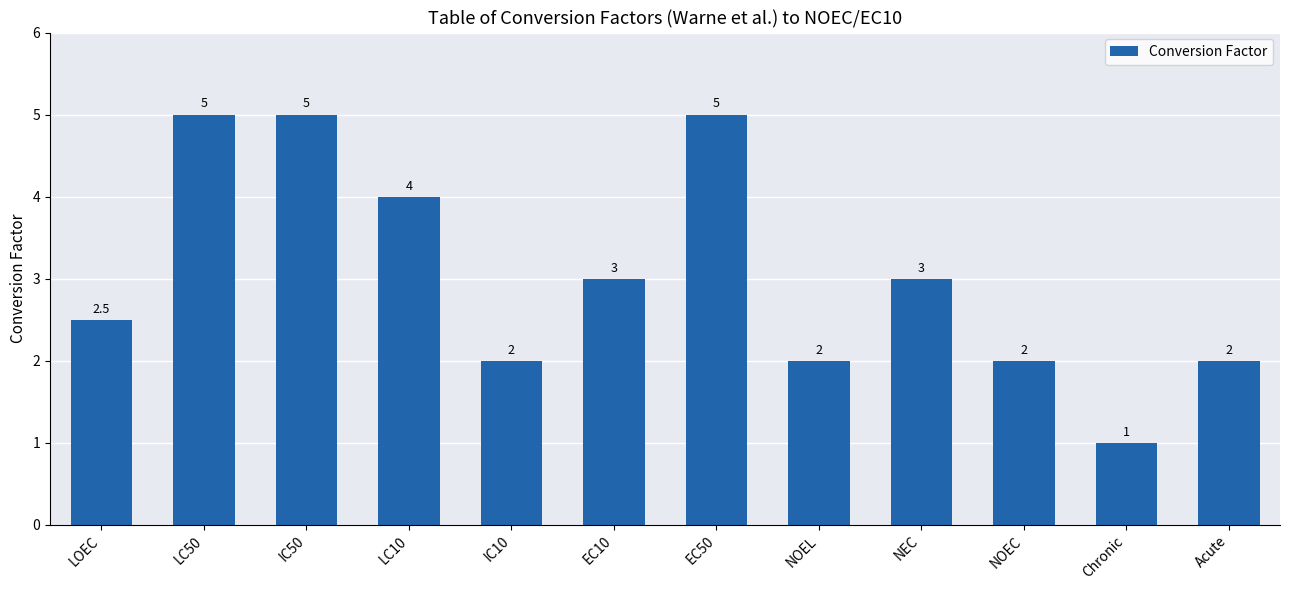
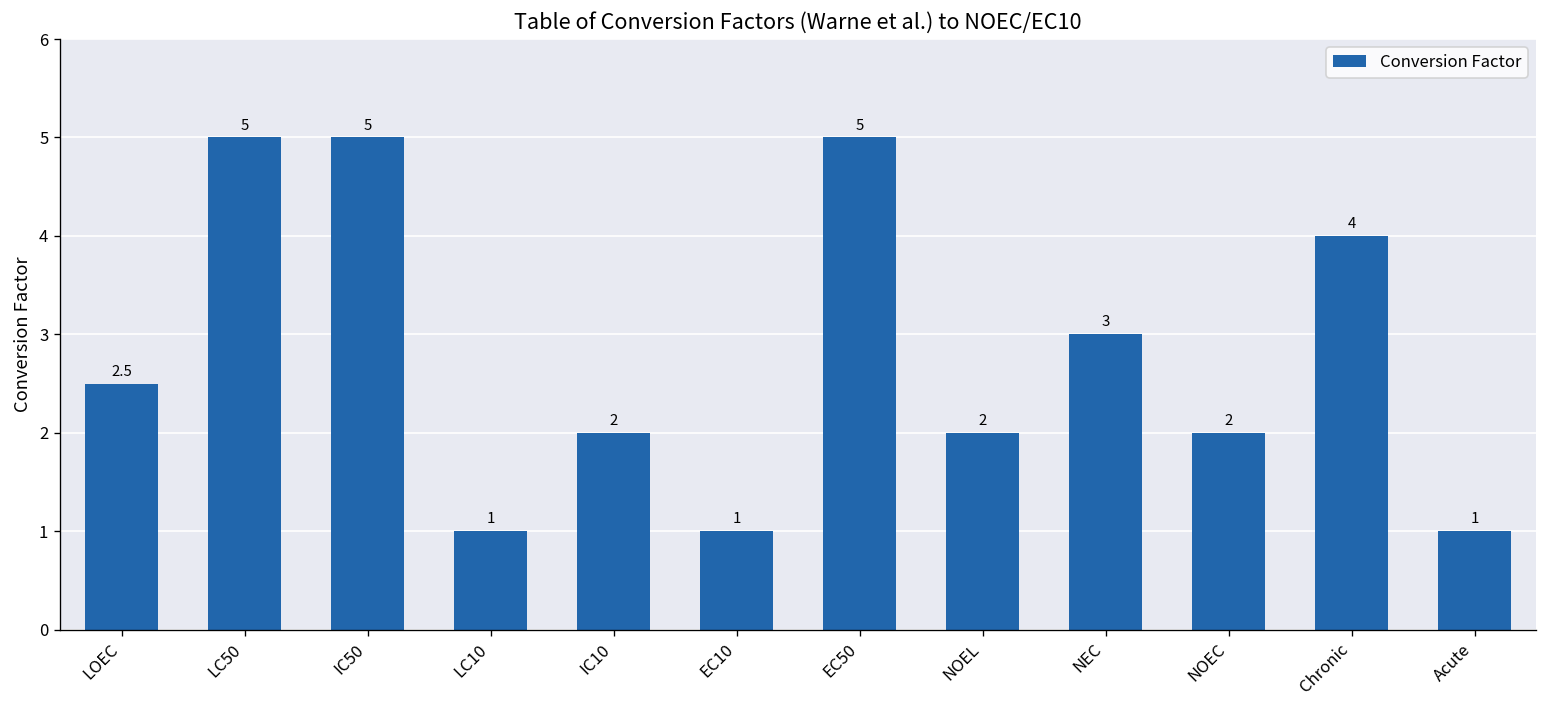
LC10: 4 -> 1
EC10: 3 -> 1
Chronic: 1 -> 4
Acute: 2 -> 1
